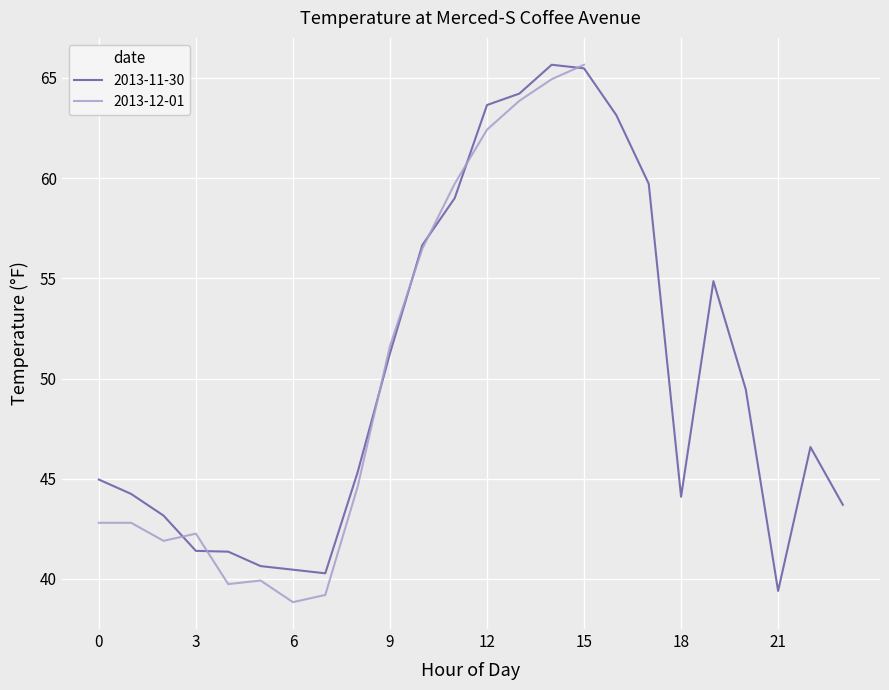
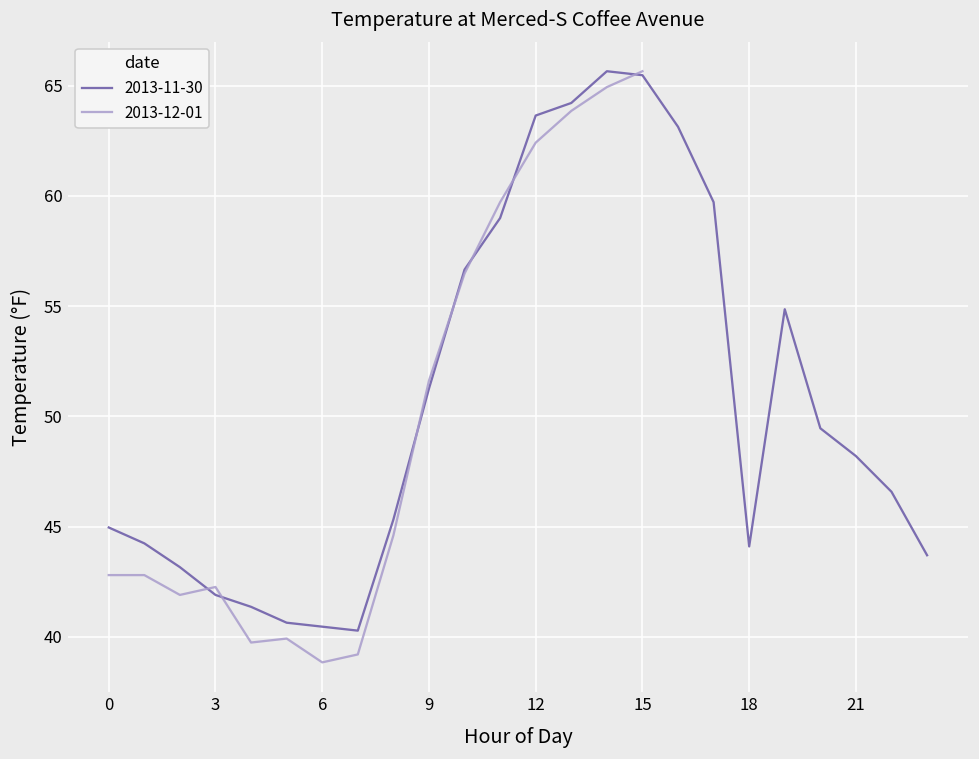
2013-11-30, 3: 41.4 -> 41.9
2013-11-30, 21: 39.4 -> 48.2
